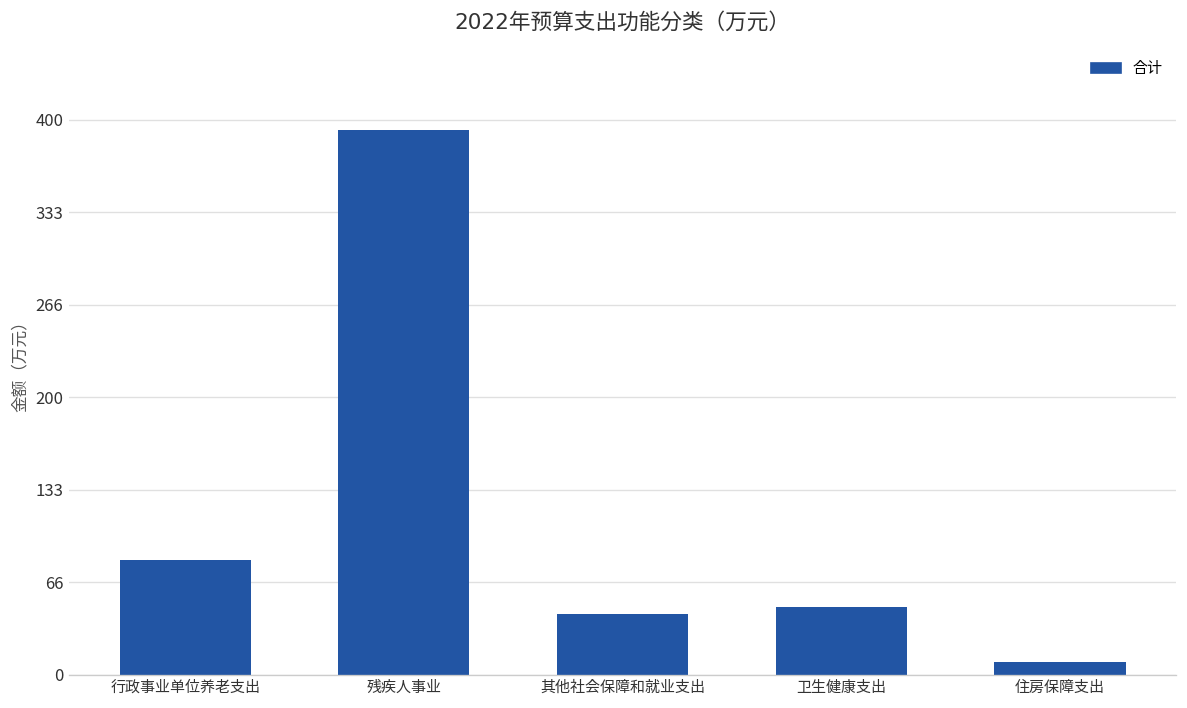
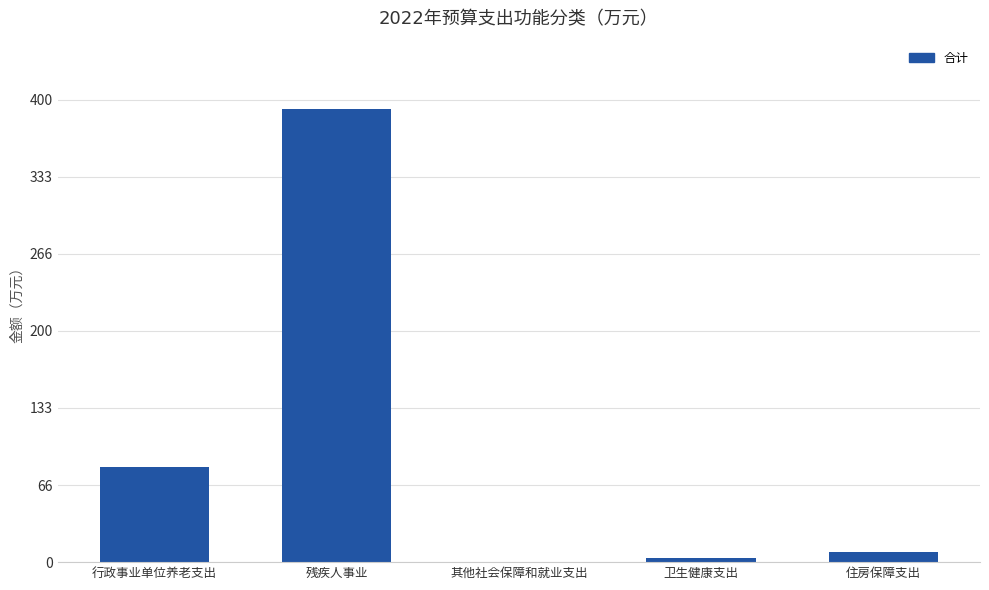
其他社会保障和就业支出: 44 -> 0
卫生健康支出: 48 -> 3
